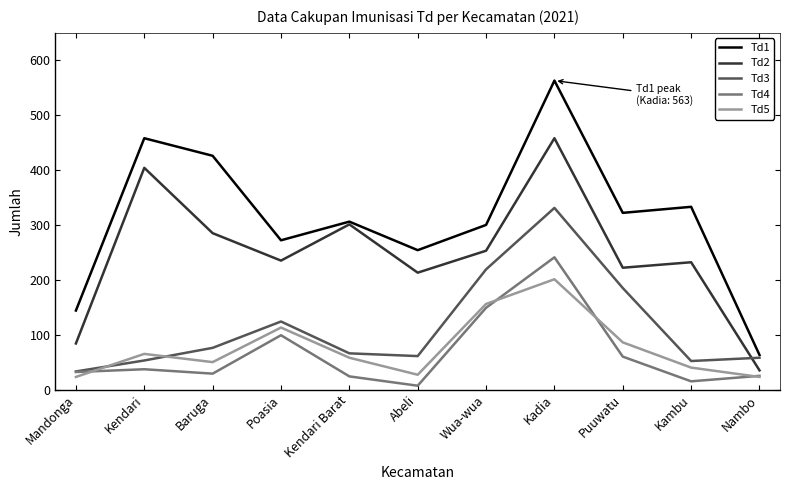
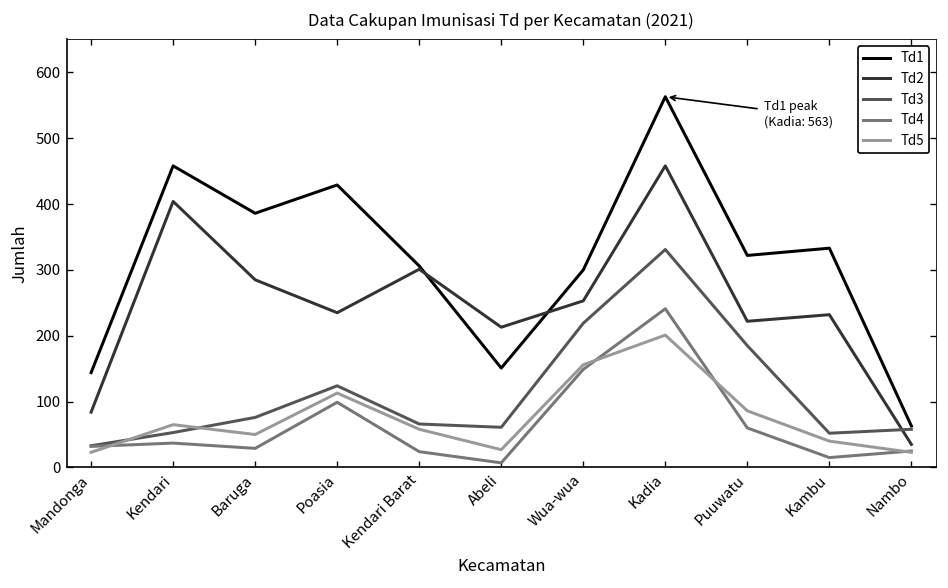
Td1, Baruga: 430 -> 390
Td1, Poasia: 270 -> 430
Td1, Abeli: 250 -> 150
